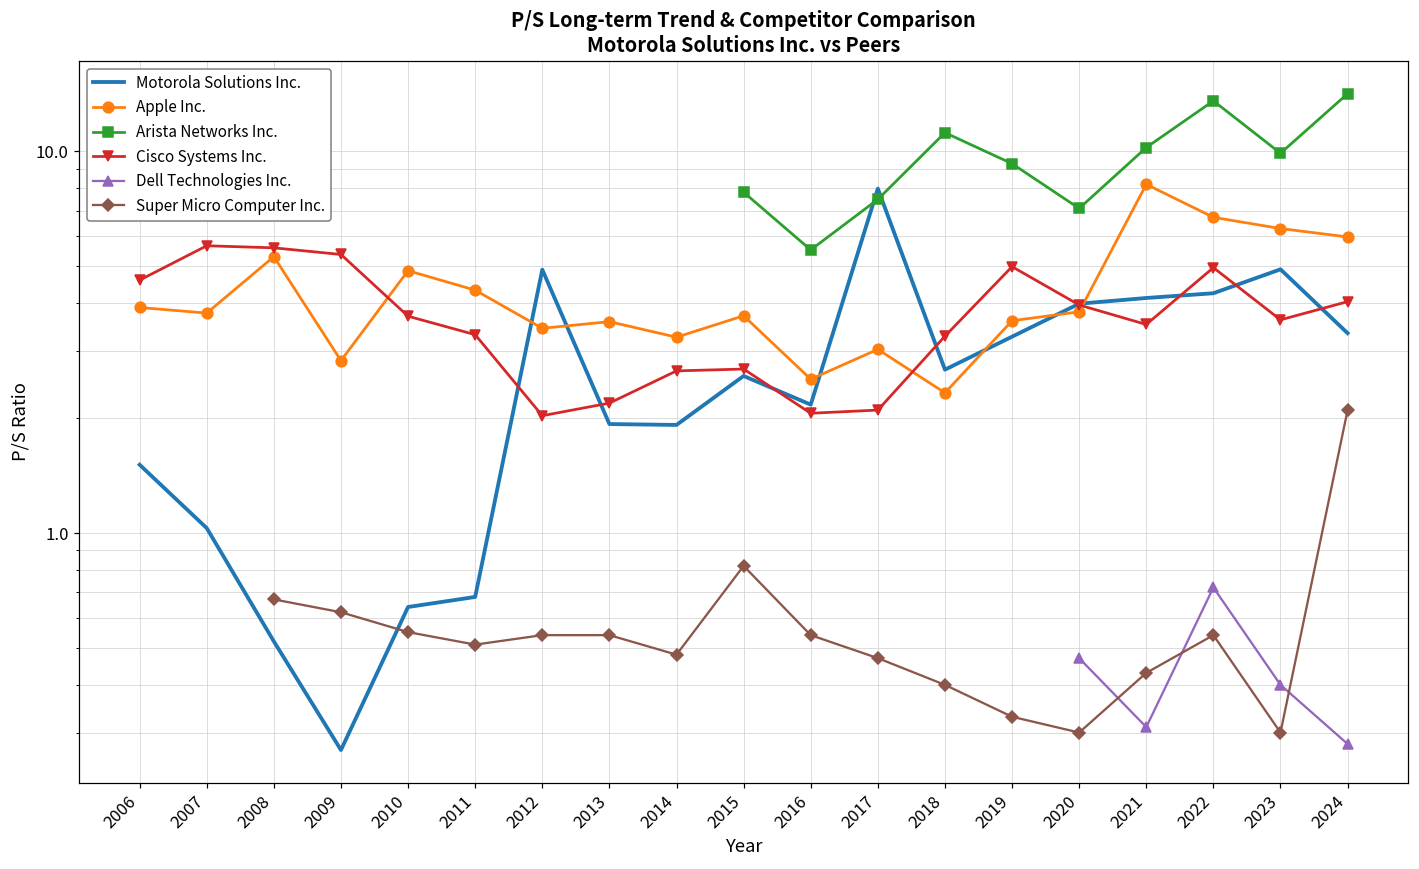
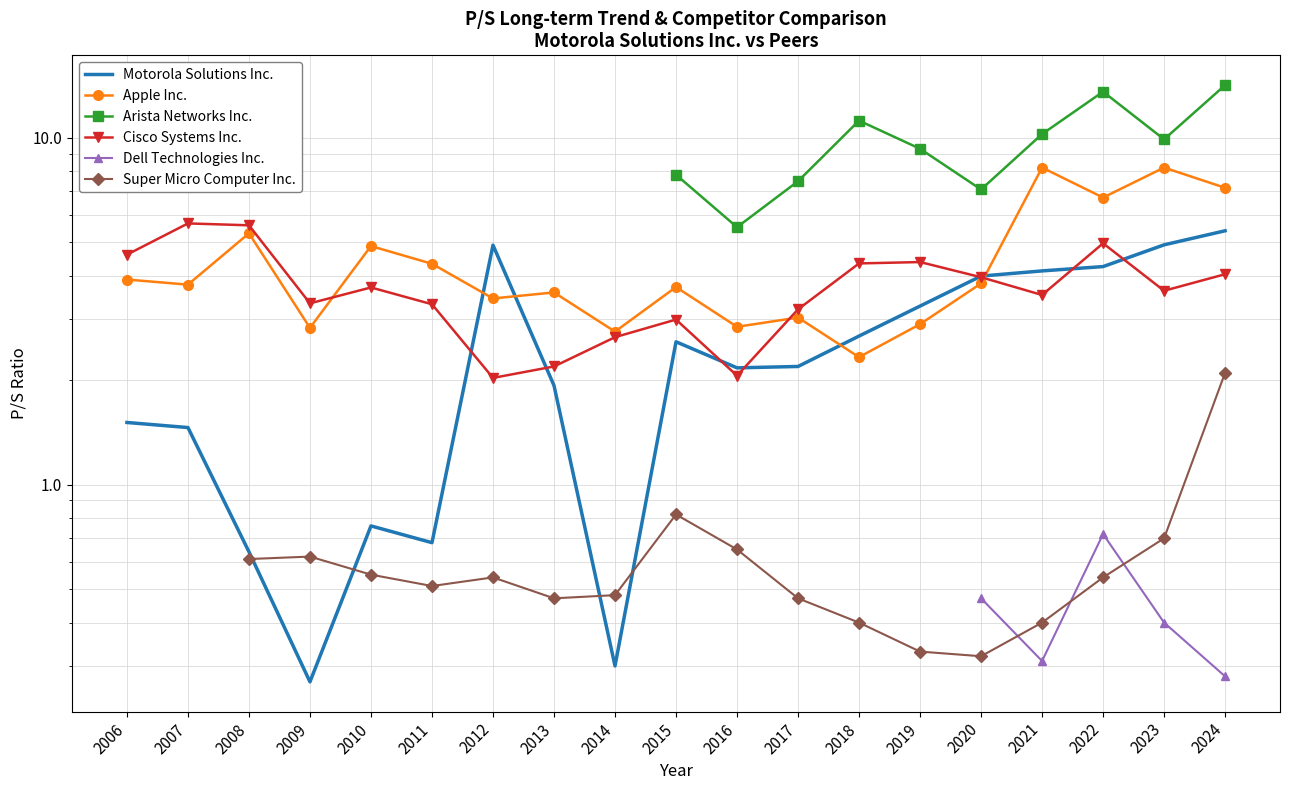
Motorola Solutions Inc., 2007: 1.03 -> 1.46
Motorola Solutions Inc., 2008: 0.52 -> 0.64
Super Micro Computer Inc., 2008: 0.67 -> 0.61
Cisco Systems Inc., 2009: 5.4 -> 3.3
Motorola Solutions Inc., 2010: 0.64 -> 0.76
Super Micro Computer Inc., 2013: 0.54 -> 0.47
Motorola Solutions Inc., 2014: 1.9 -> 0.30
Apple Inc., 2014: 3.3 -> 2.8
Cisco Systems Inc., 2015: 2.7 -> 3.0
Apple Inc., 2016: 2.5 -> 2.9
Super Micro Computer Inc., 2016: 0.54 -> 0.65
Motorola Solutions Inc., 2017: 8.0 -> 2.2
Cisco Systems Inc., 2017: 2.1 -> 3.2
Cisco Systems Inc., 2018: 3.3 -> 4.3
Apple Inc., 2019: 3.6 -> 2.9
Cisco Systems Inc., 2019: 5.0 -> 4.4
Super Micro Computer Inc., 2020: 0.30 -> 0.32
Super Micro Computer Inc., 2021: 0.43 -> 0.40
Apple Inc., 2023: 6.3 -> 8.2
Super Micro Computer Inc., 2023: 0.3 -> 0.7
Motorola Solutions Inc., 2024: 3.3 -> 5.4
Apple Inc., 2024: 6.0 -> 7.2
